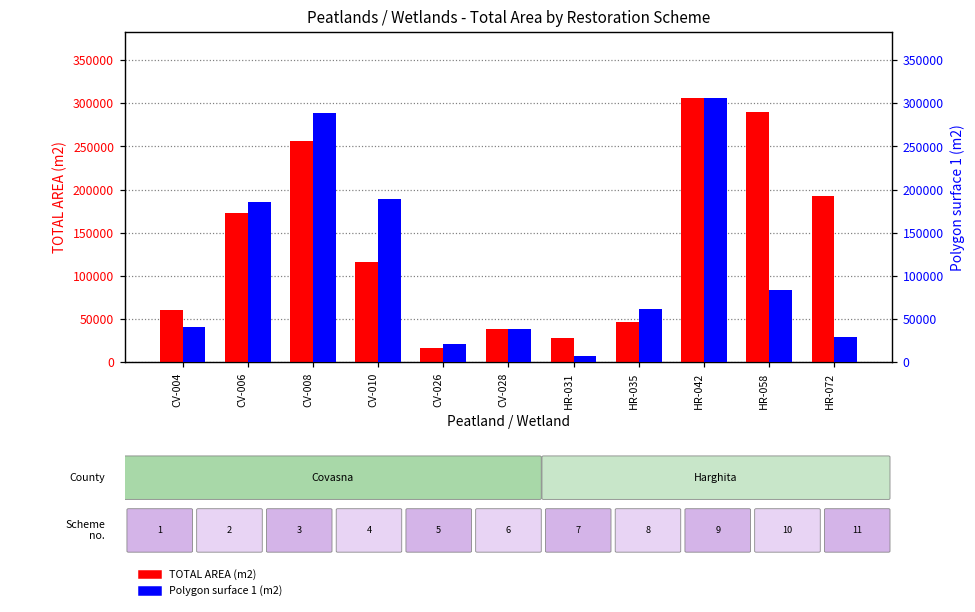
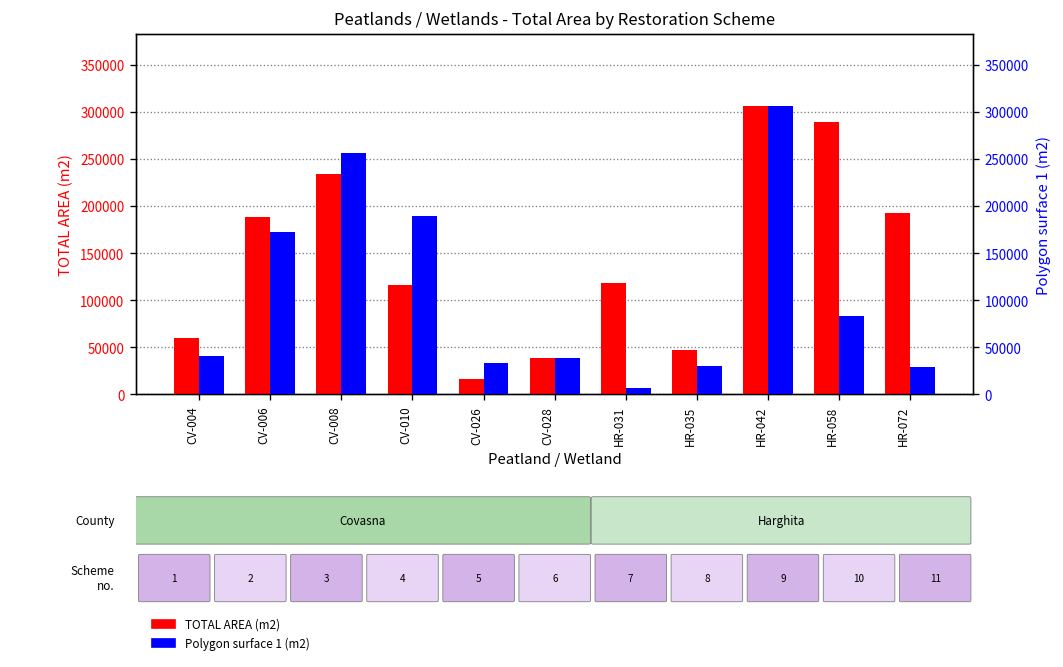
TOTAL AREA (m2), CV-006: 170000 -> 190000
TOTAL AREA (m2), CV-008: 260000 -> 230000
TOTAL AREA (m2), HR-031: 30000 -> 120000
Polygon surface 1 (m2), CV-006: 190000 -> 170000
Polygon surface 1 (m2), CV-008: 290000 -> 260000
Polygon surface 1 (m2), CV-026: 20000 -> 30000
Polygon surface 1 (m2), HR-035: 60000 -> 30000
